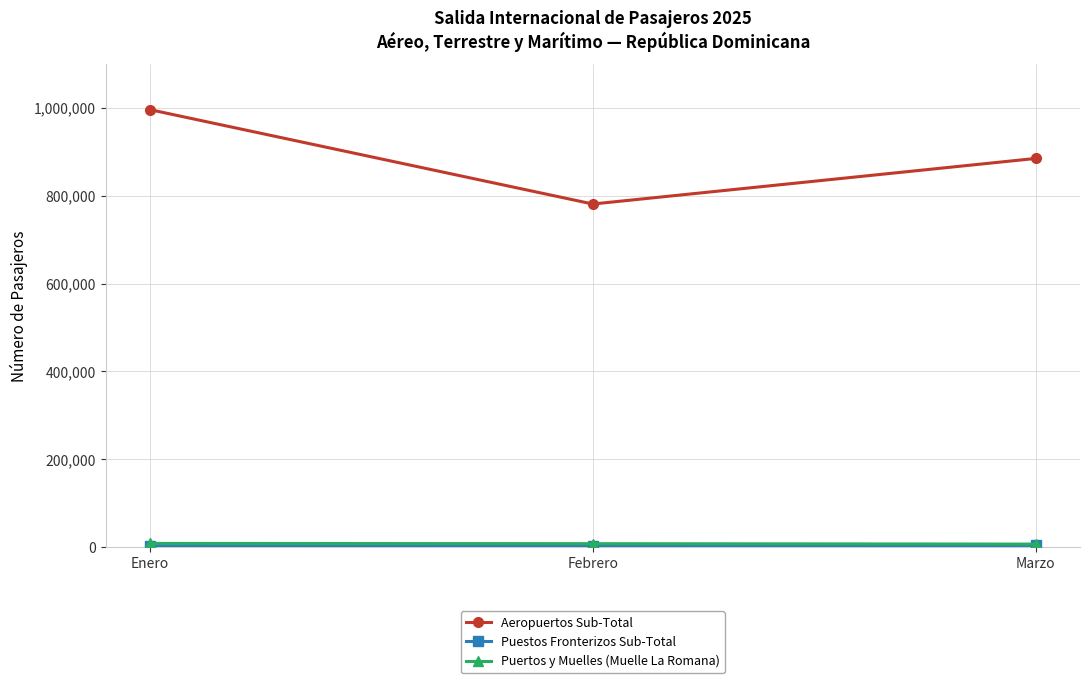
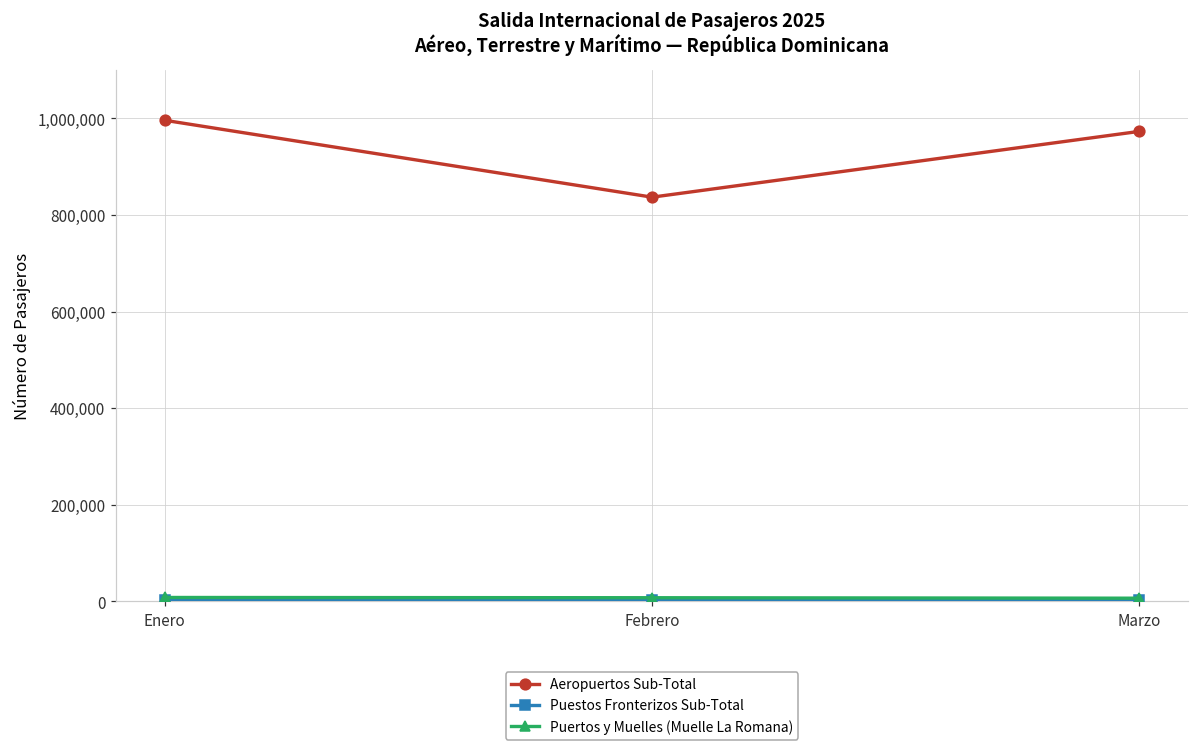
Aeropuertos Sub-Total, Febrero: 780,000 -> 840,000
Aeropuertos Sub-Total, Marzo: 880,000 -> 970,000
